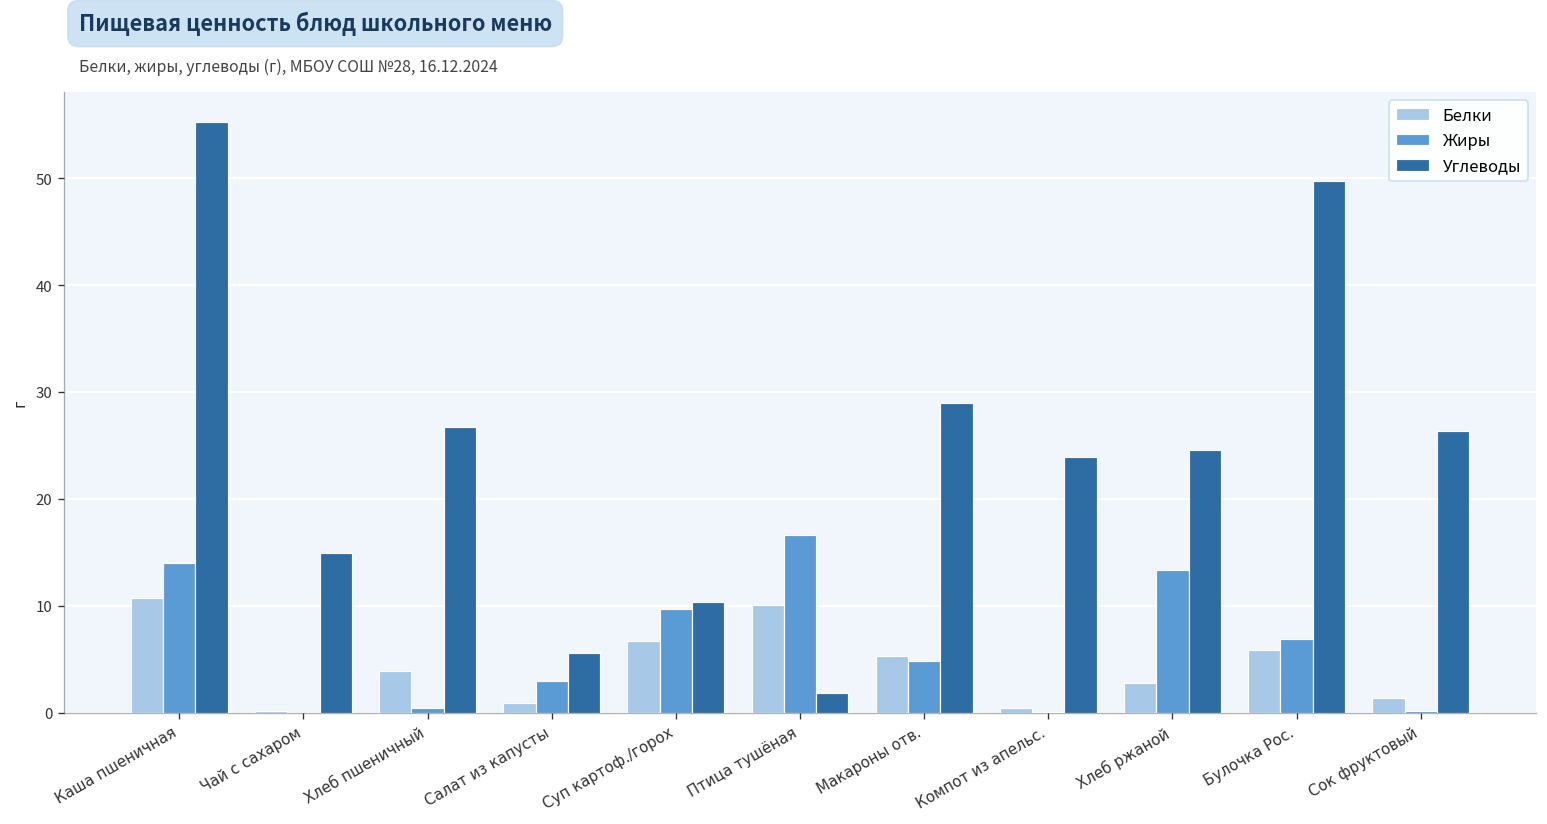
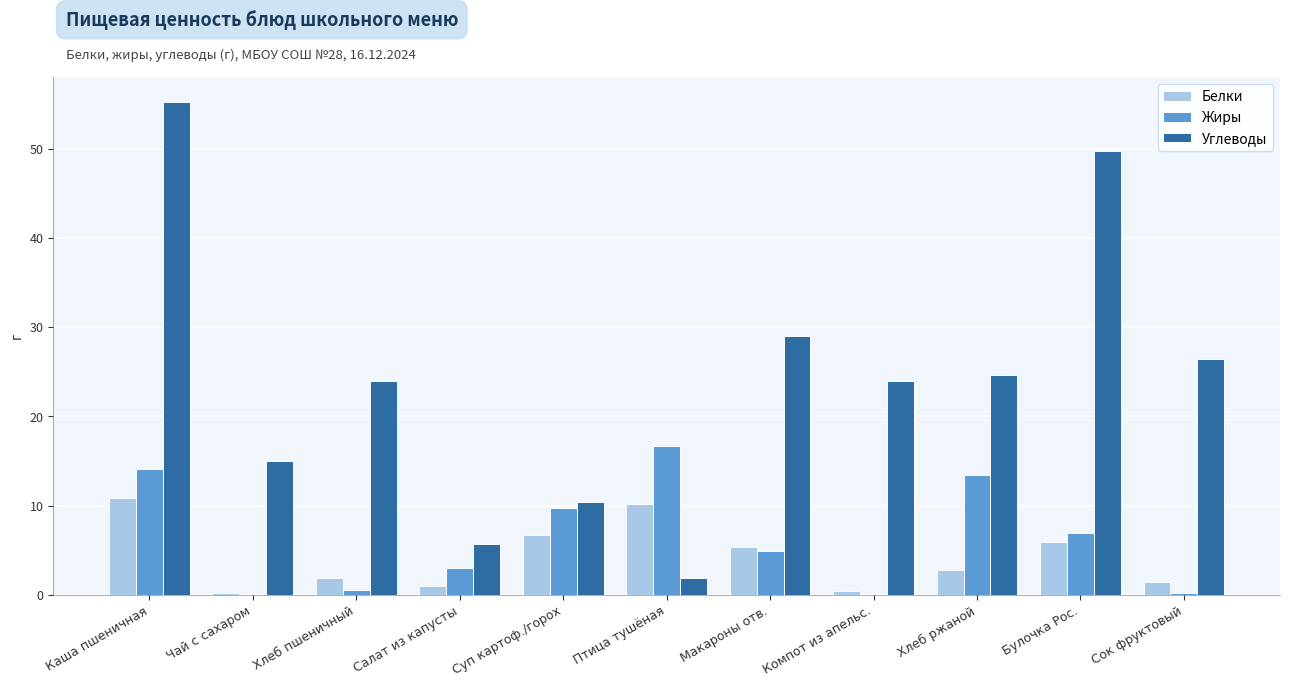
Белки, Хлеб пшеничный: 4 -> 2
Углеводы, Хлеб пшеничный: 27 -> 24
